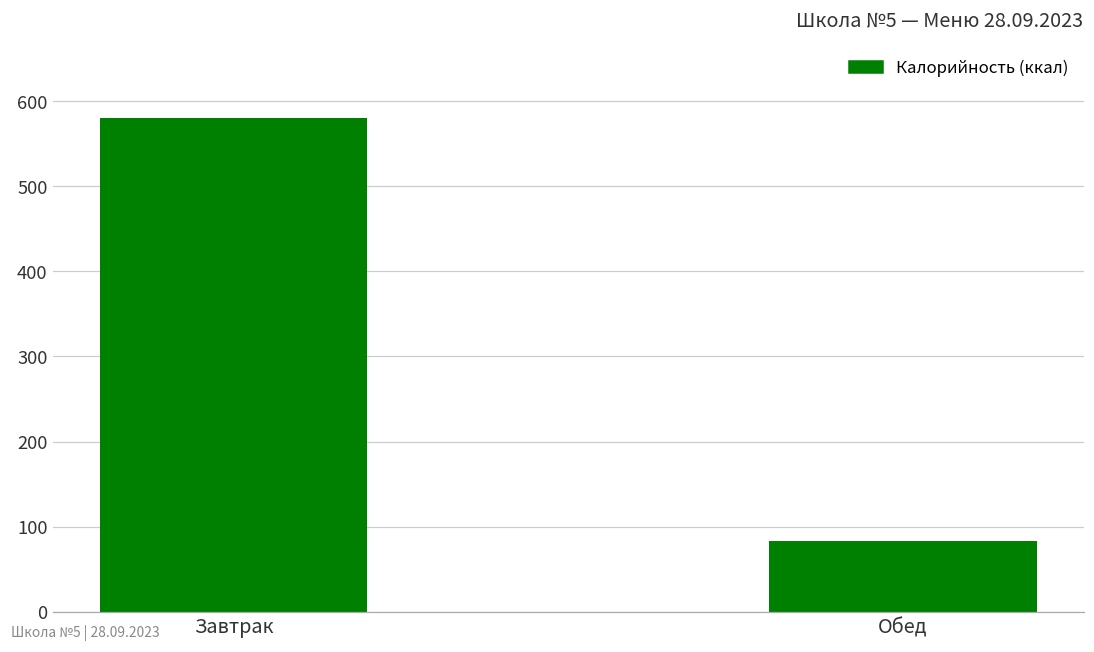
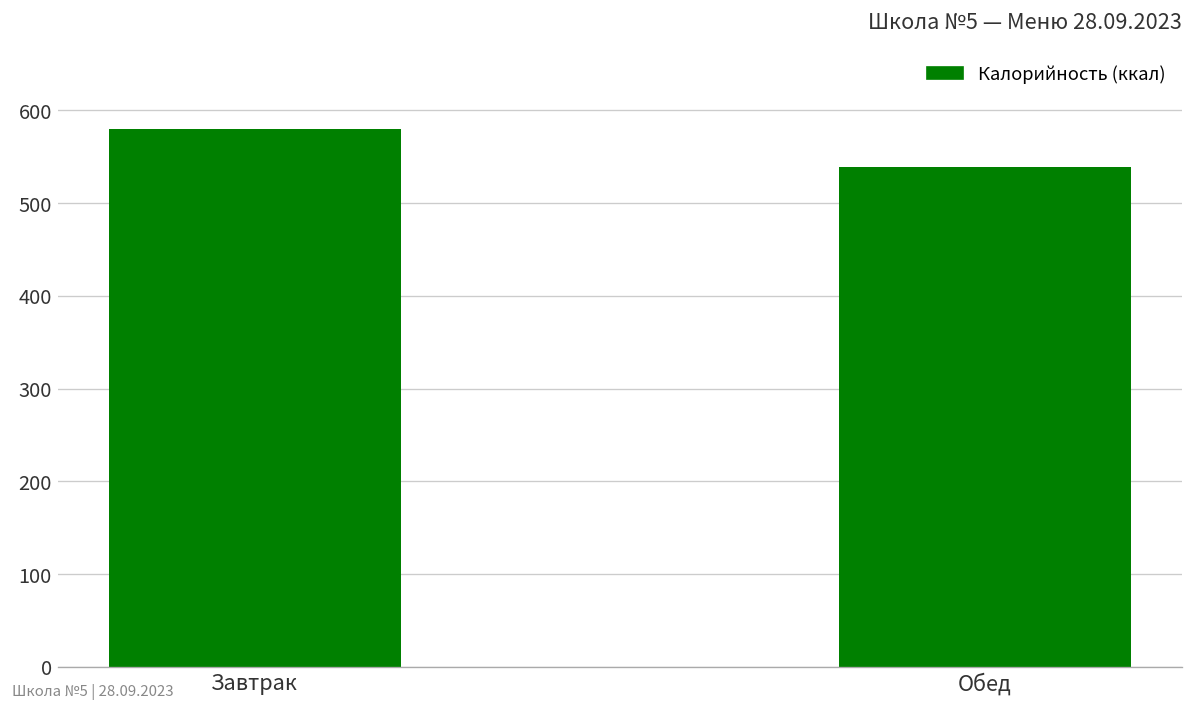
Обед: 80 -> 540
